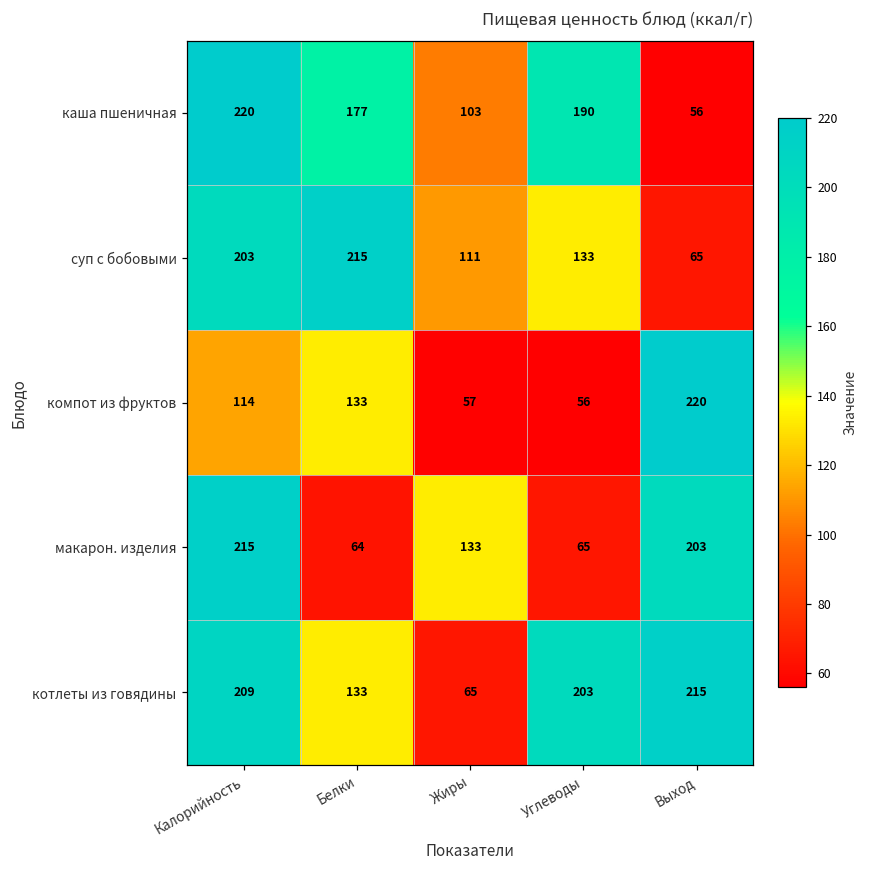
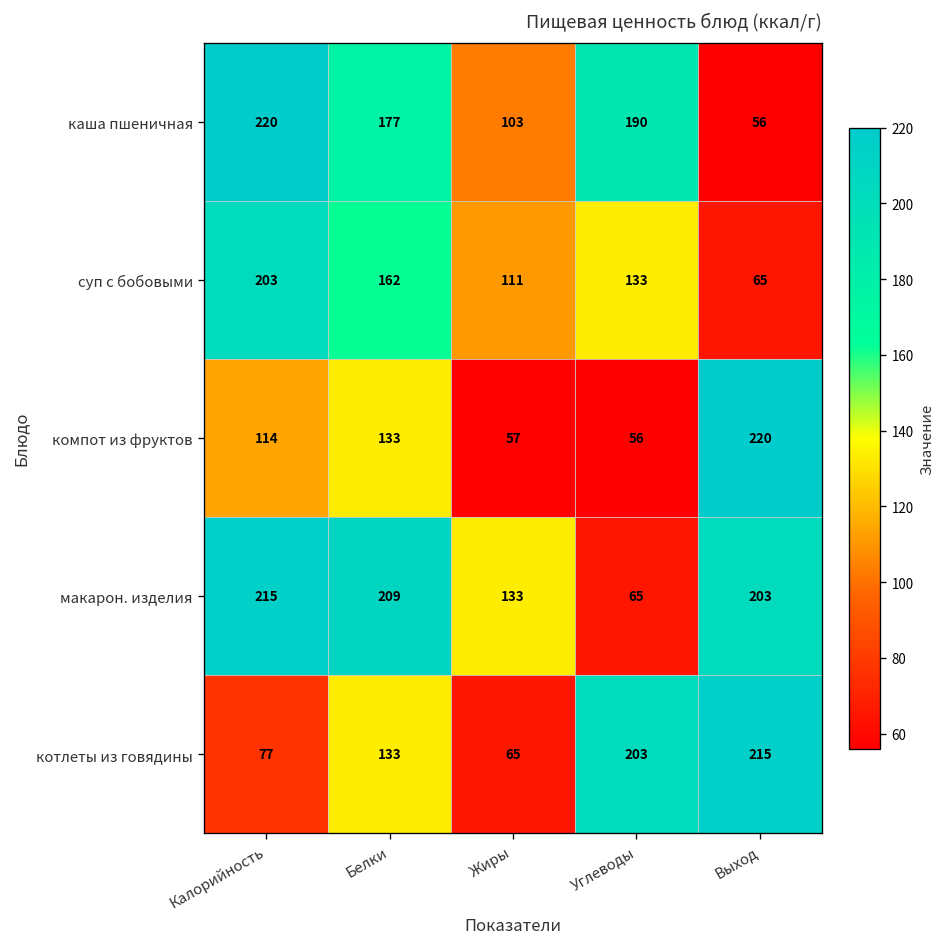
суп с бобовыми, Белки: 215 -> 162
макарон. изделия, Белки: 64 -> 209
котлеты из говядины, Калорийность: 209 -> 77
